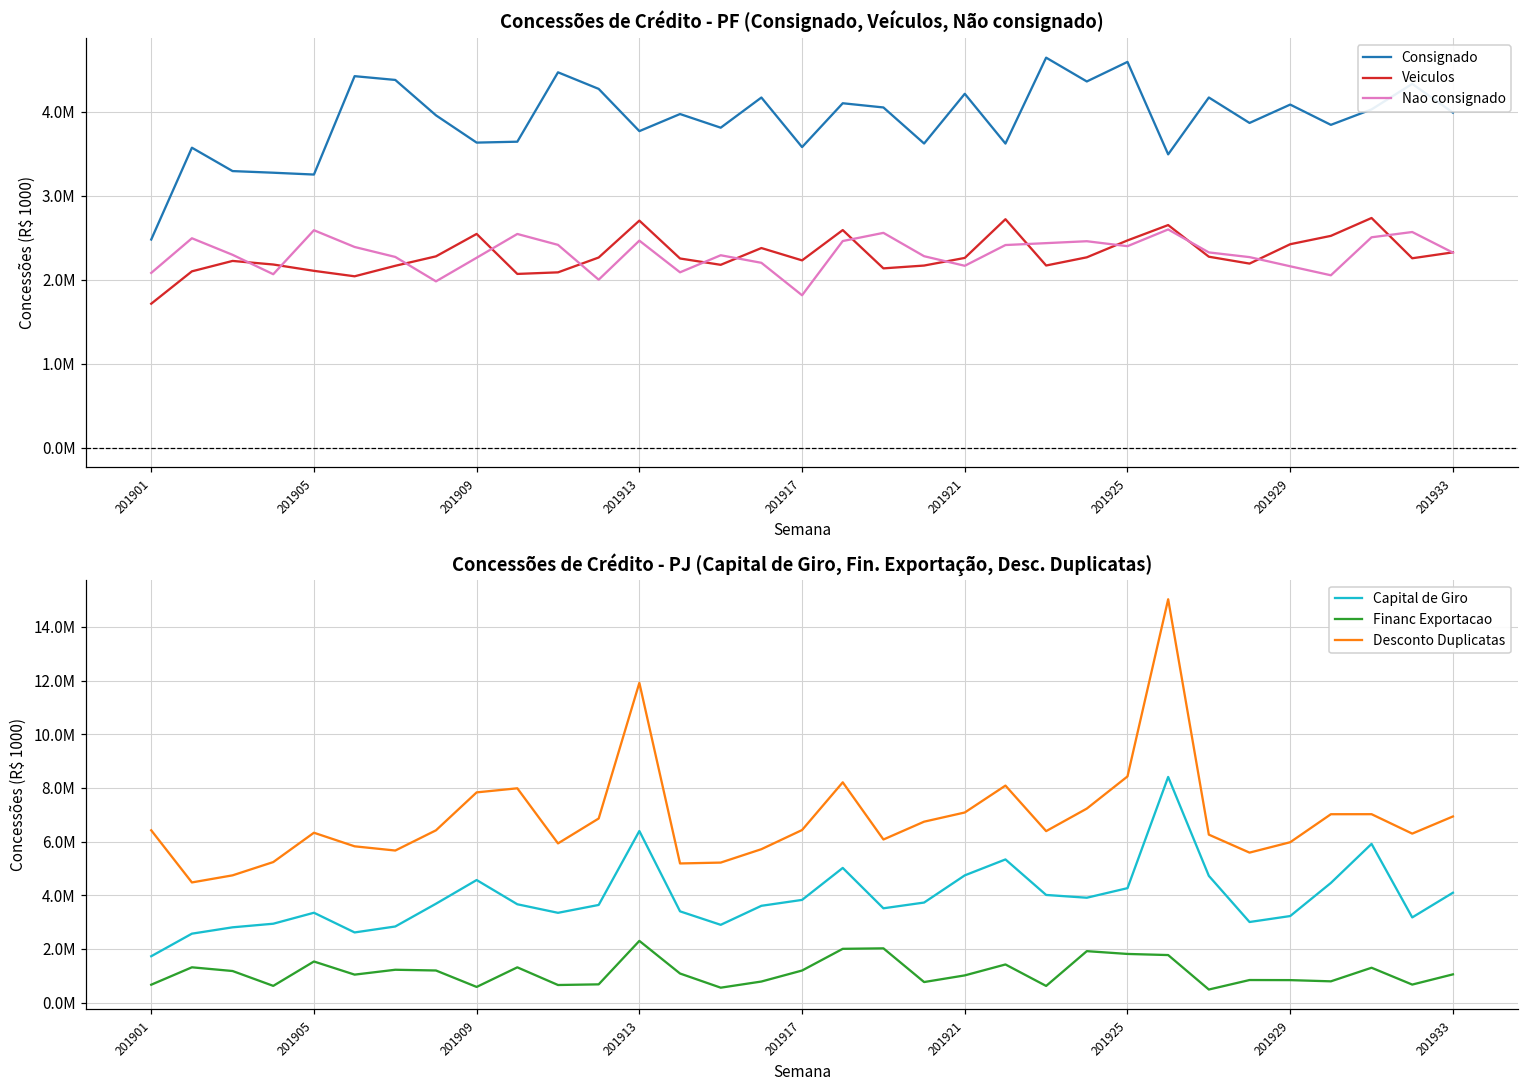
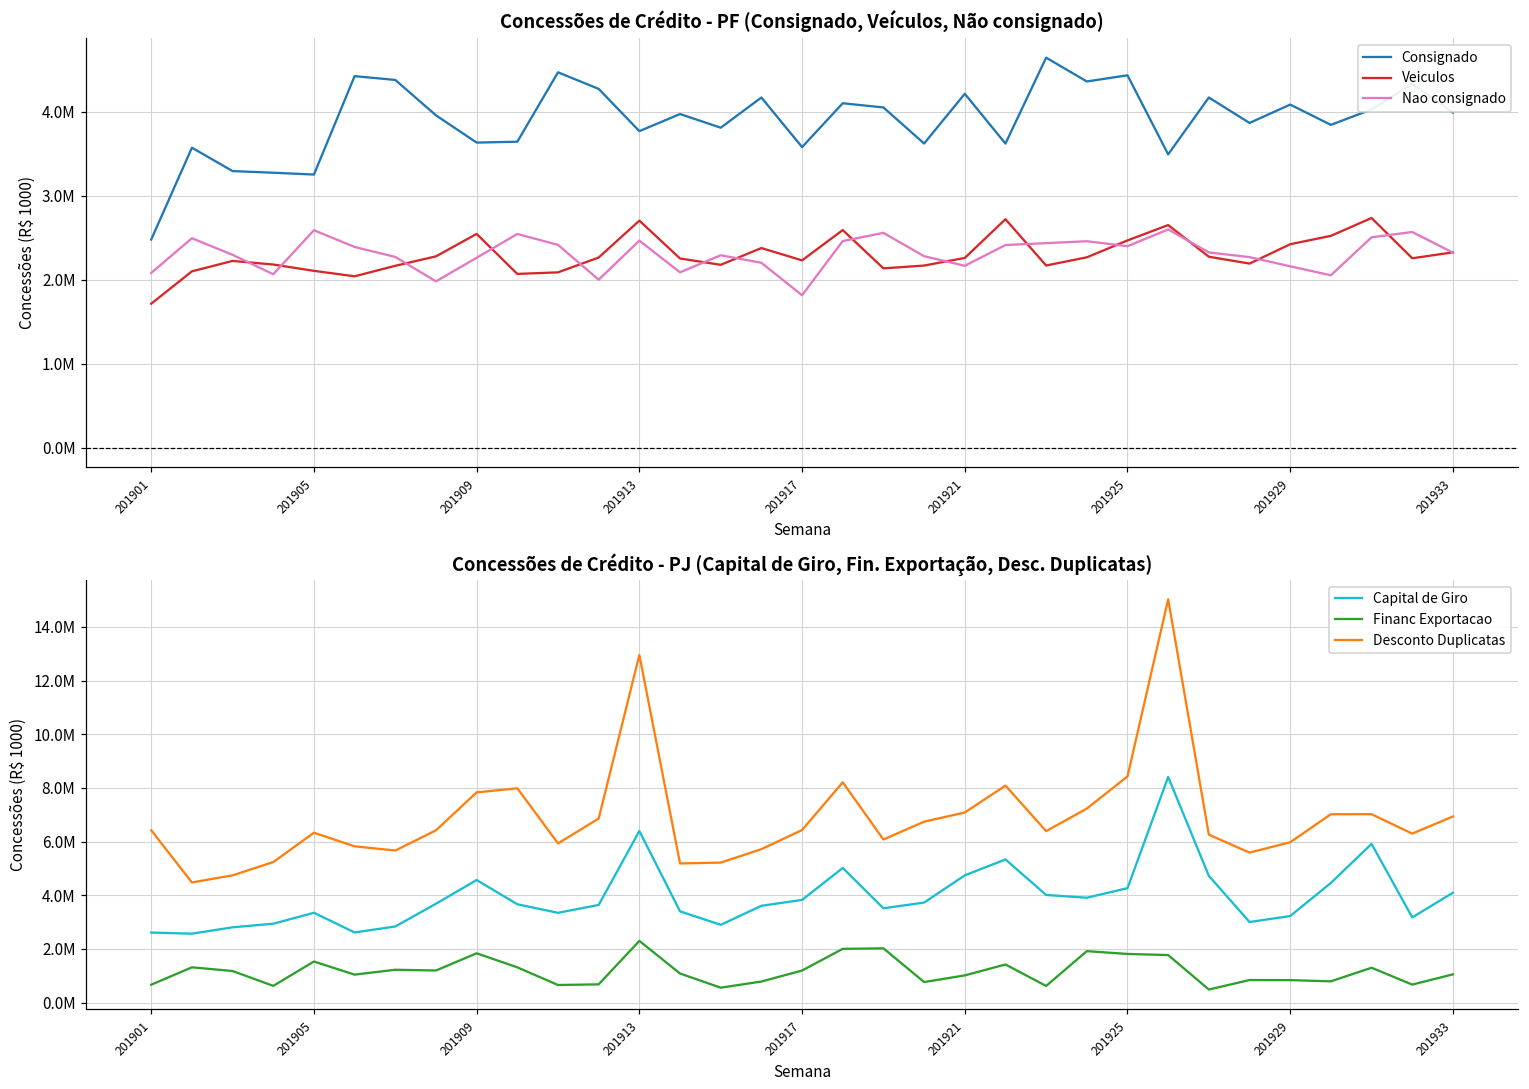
Concessões de Crédito - PF (Consignado, Veículos, Não consignado), Consignado, 201925: 4600000 -> 4400000
Concessões de Crédito - PJ (Capital de Giro, Fin. Exportação, Desc. Duplicatas), Capital de Giro, 201901: 1700000 -> 2600000
Concessões de Crédito - PJ (Capital de Giro, Fin. Exportação, Desc. Duplicatas), Financ Exportacao, 201909: 600000 -> 1800000
Concessões de Crédito - PJ (Capital de Giro, Fin. Exportação, Desc. Duplicatas), Desconto Duplicatas, 201913: 11900000 -> 13000000
